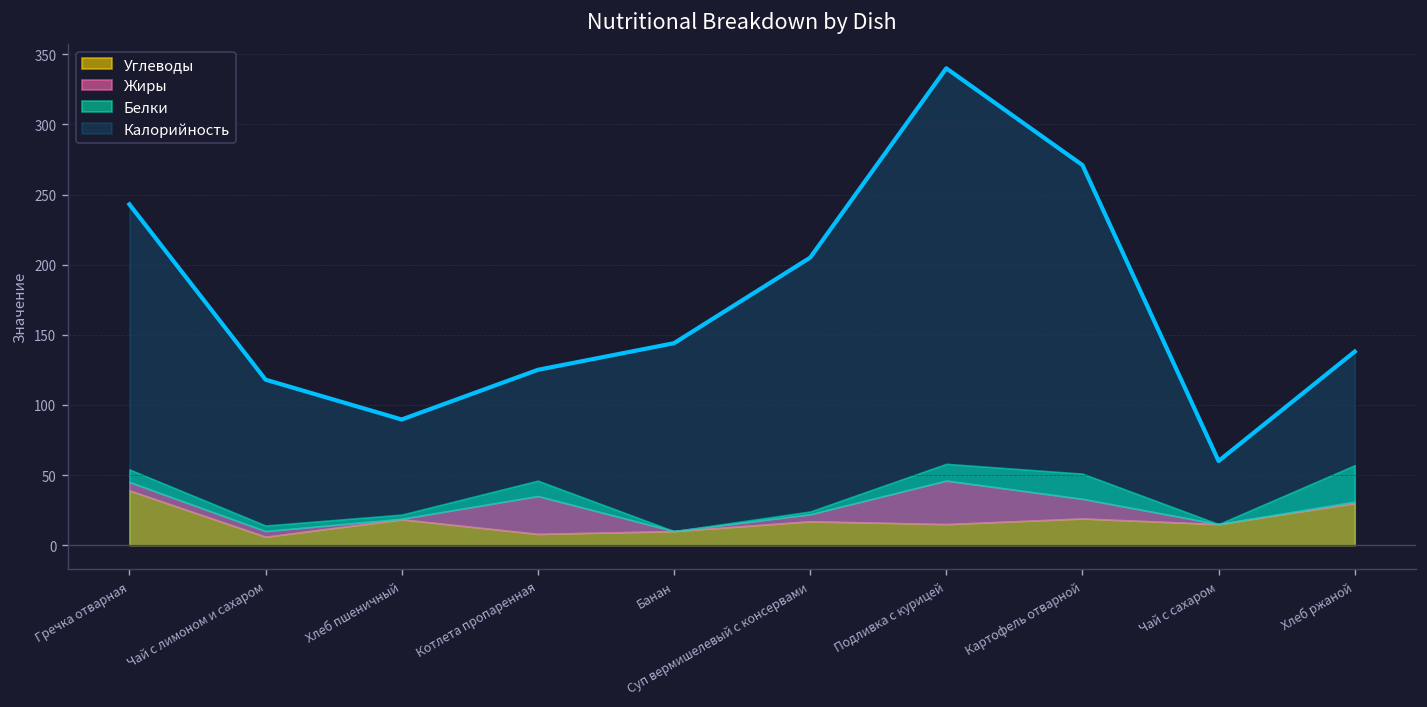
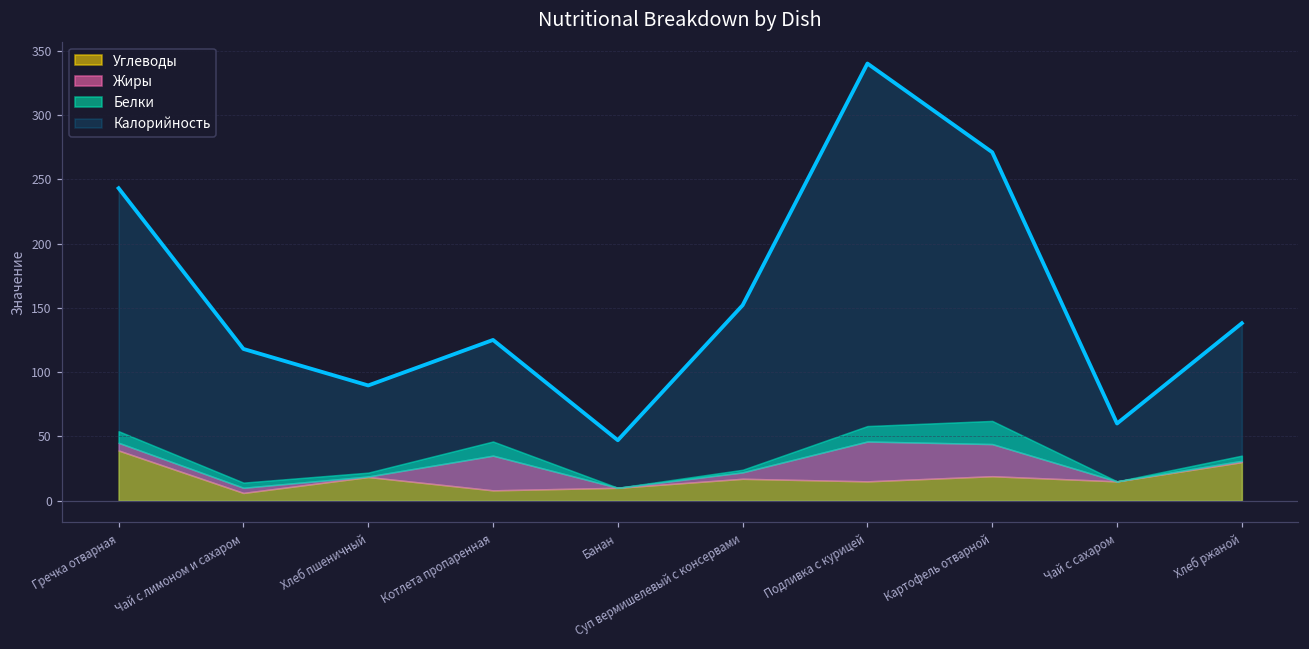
Калорийность, Банан: 144 -> 47
Калорийность, Суп вермишелевый с консервами: 205 -> 152
Жиры, Картофель отварной: 14 -> 25
Белки, Хлеб ржаной: 26 -> 4
